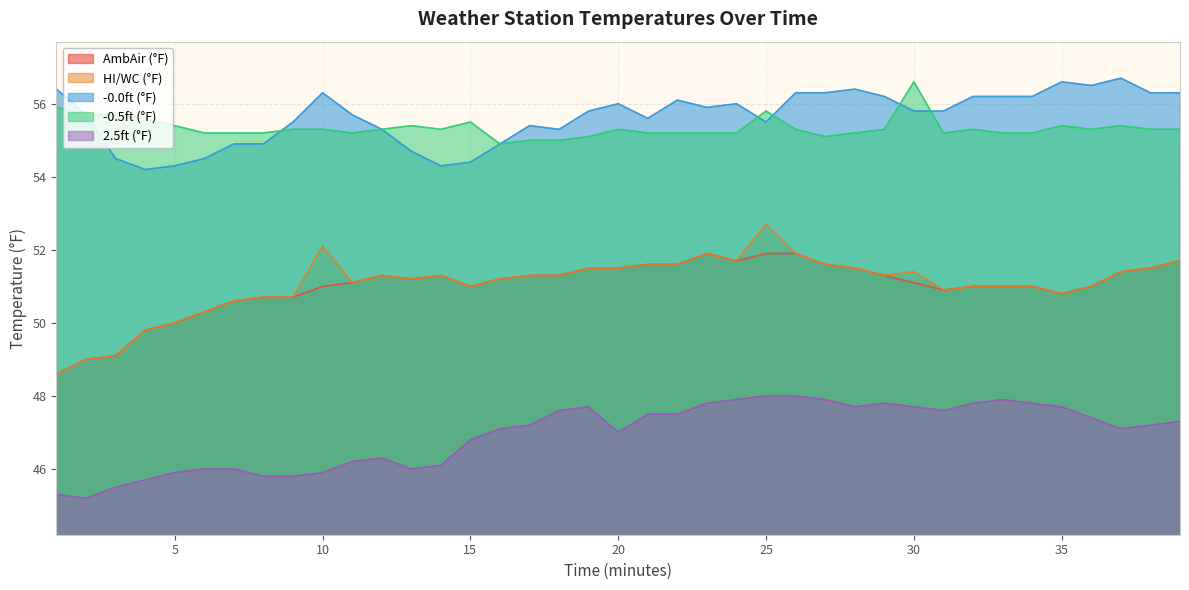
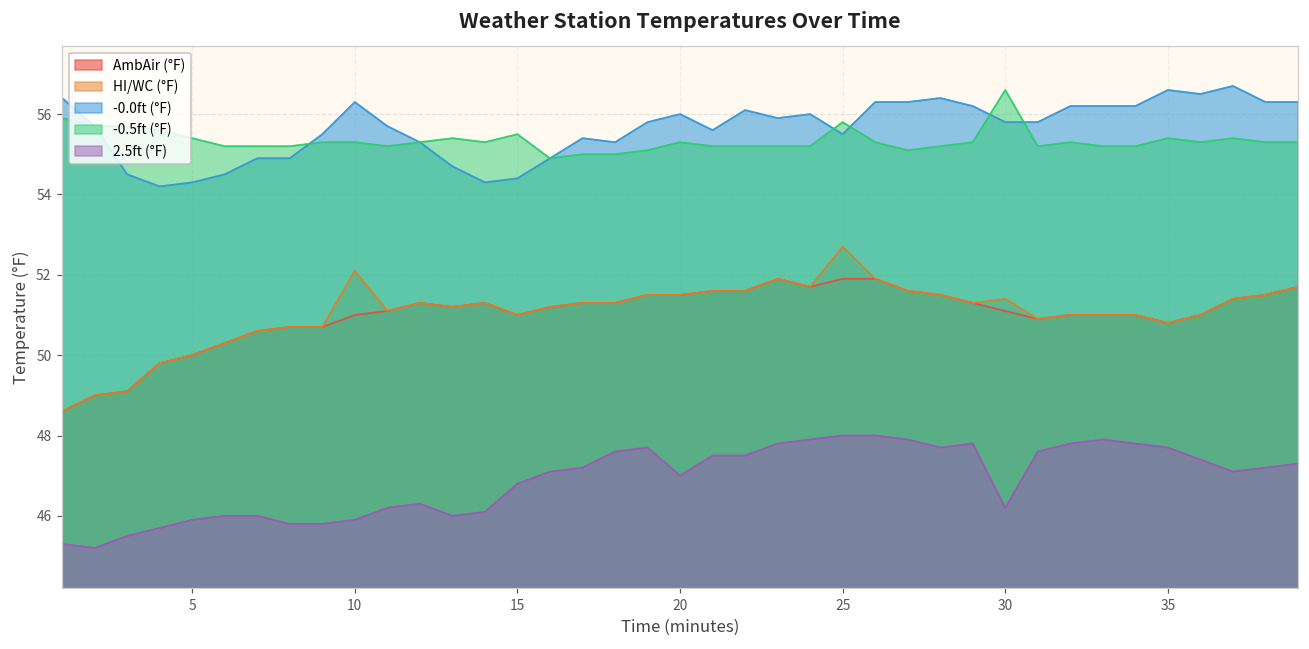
2.5ft (°F), 30: 47.7 -> 46.2
